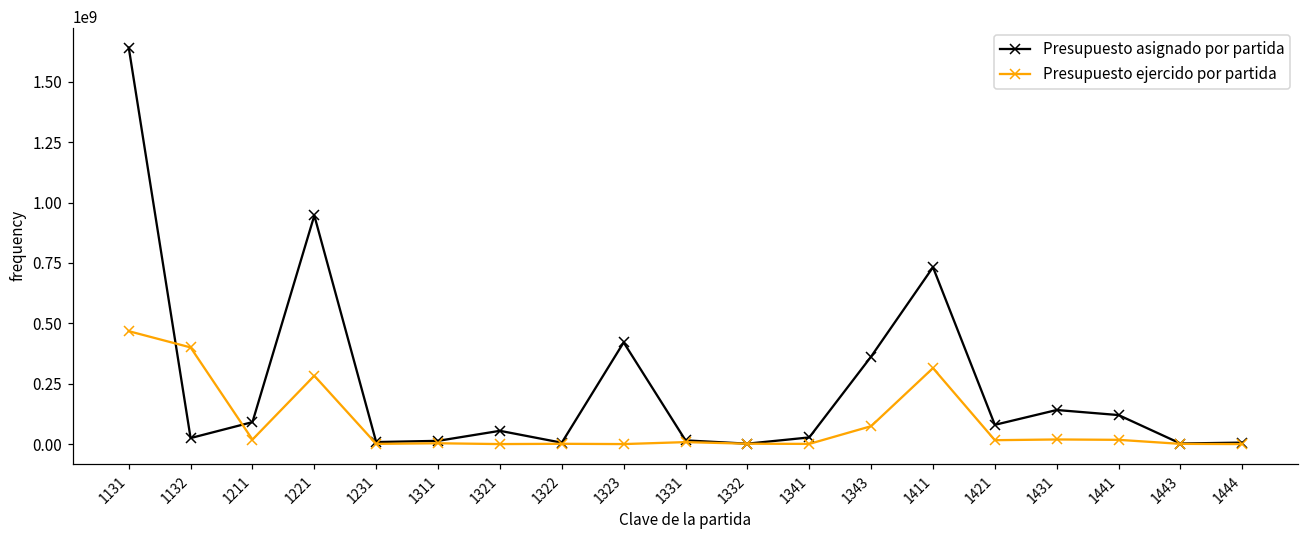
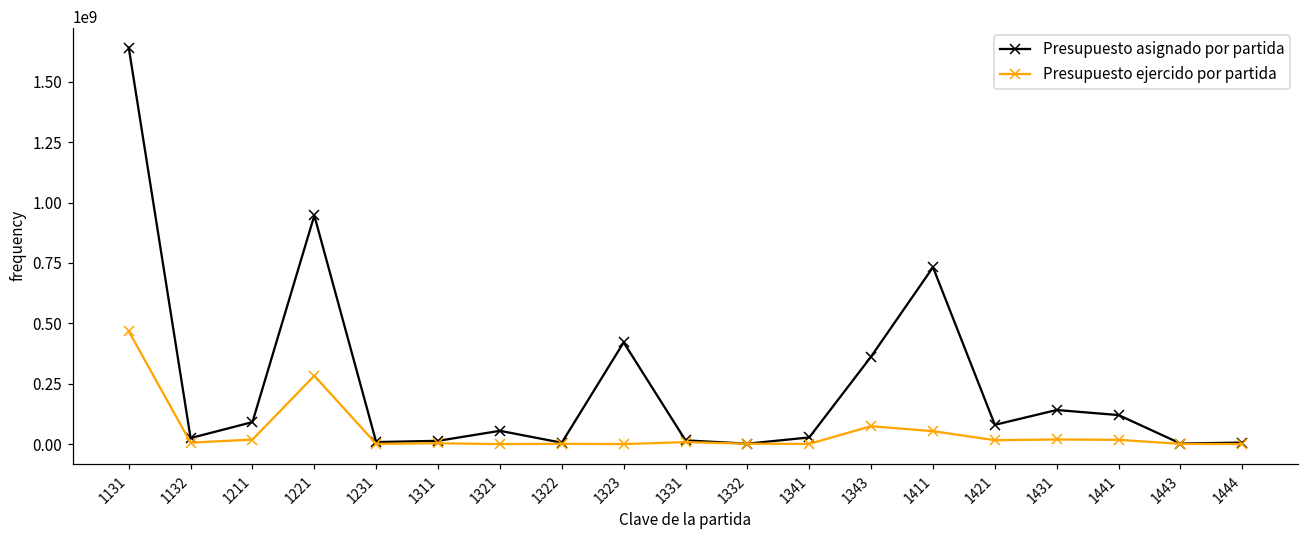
Presupuesto ejercido por partida, 1132: 400000000 -> 10000000
Presupuesto ejercido por partida, 1411: 310000000 -> 50000000
